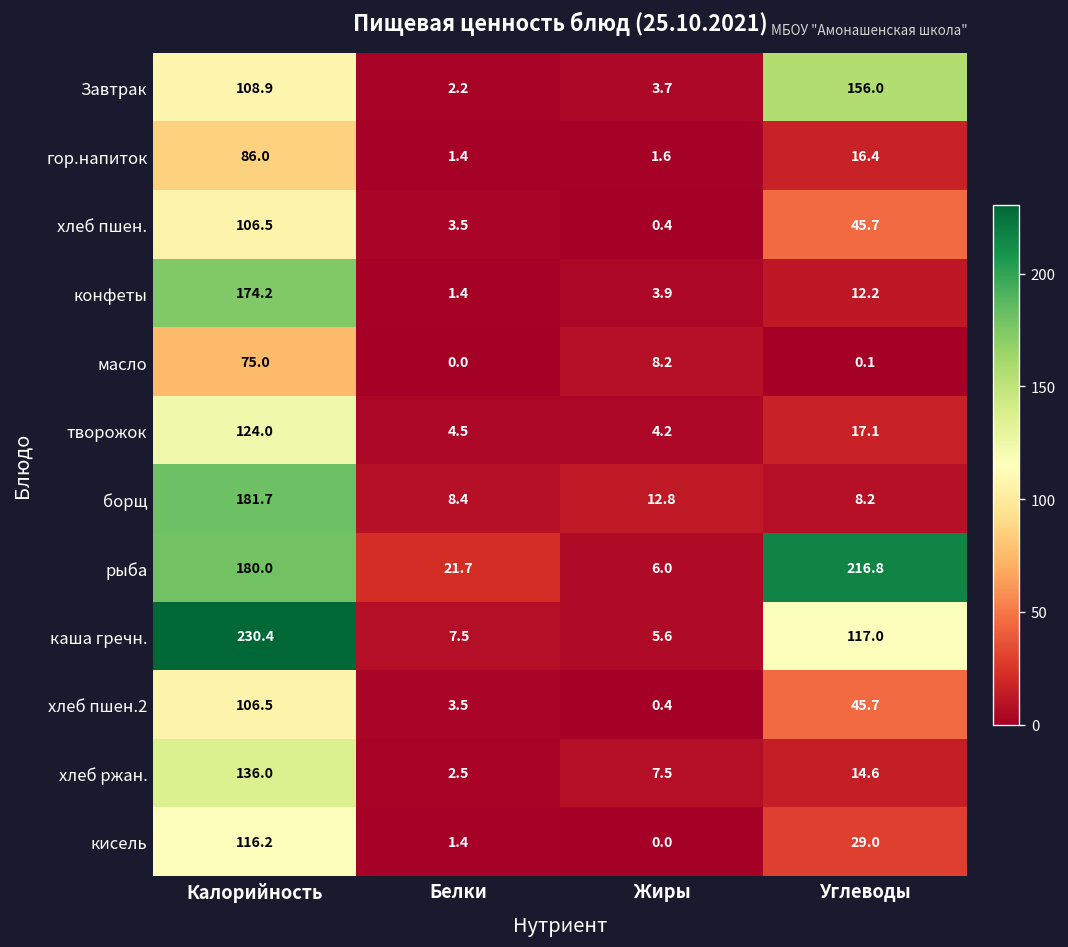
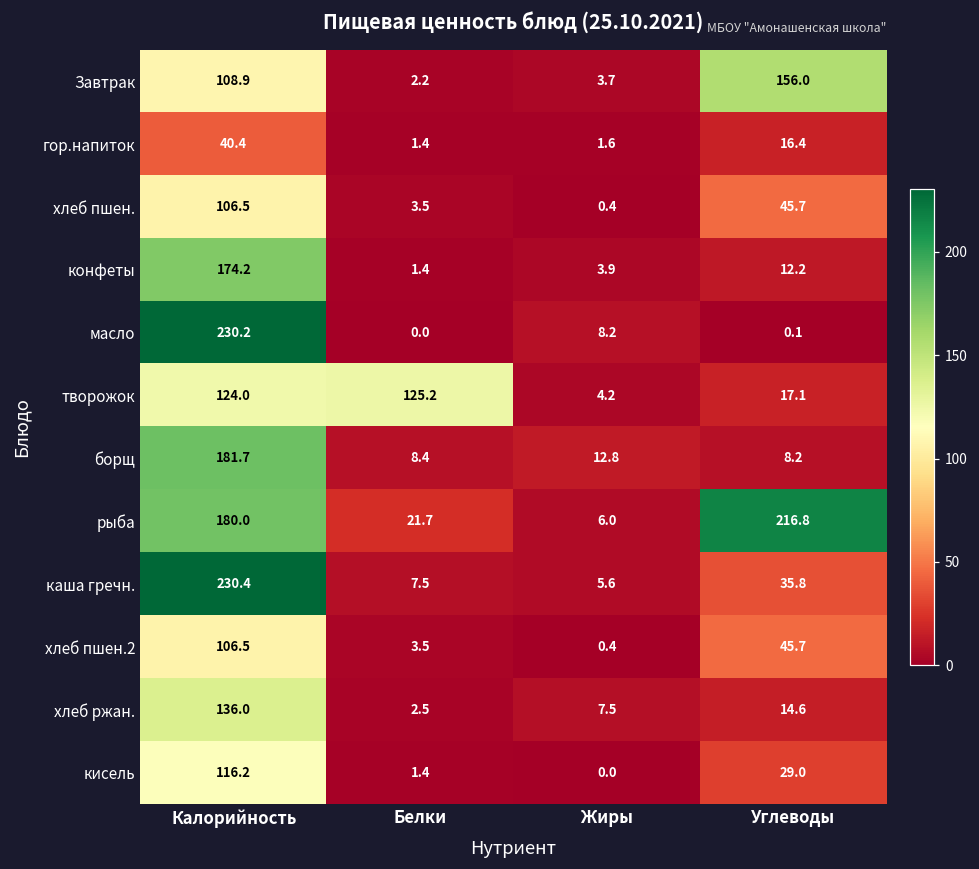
гор.напиток, Калорийность: 86.0 -> 40.4
масло, Калорийность: 75.0 -> 230.2
творожок, Белки: 4.5 -> 125.2
каша гречн., Углеводы: 117.0 -> 35.8
